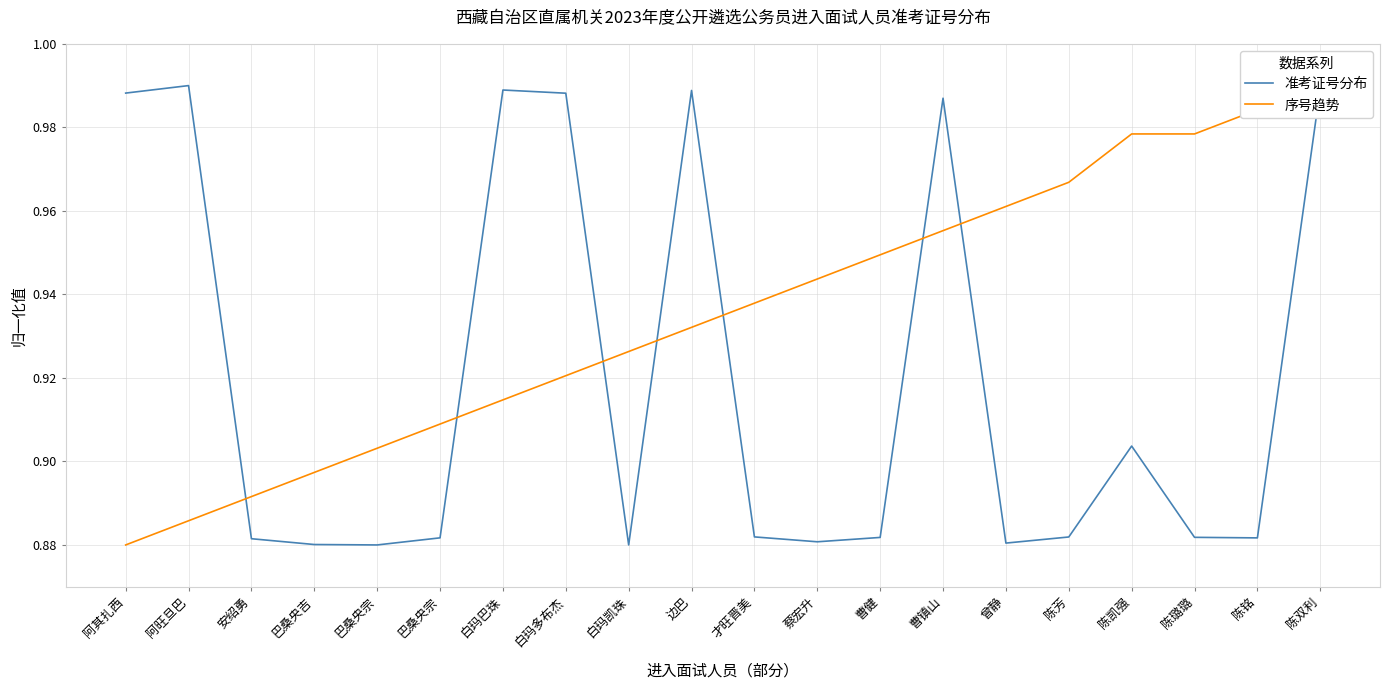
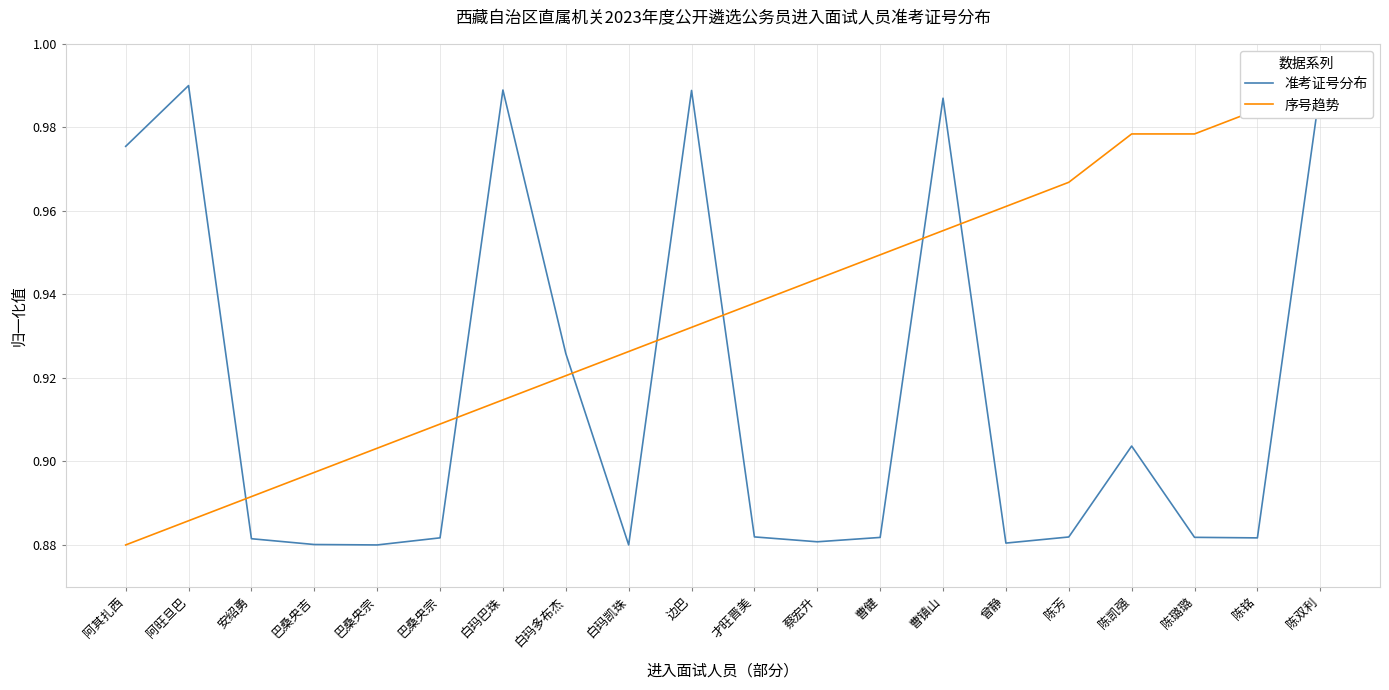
准考证号分布, 阿其扎西: 0.988 -> 0.975
准考证号分布, 白玛多布杰: 0.988 -> 0.926
